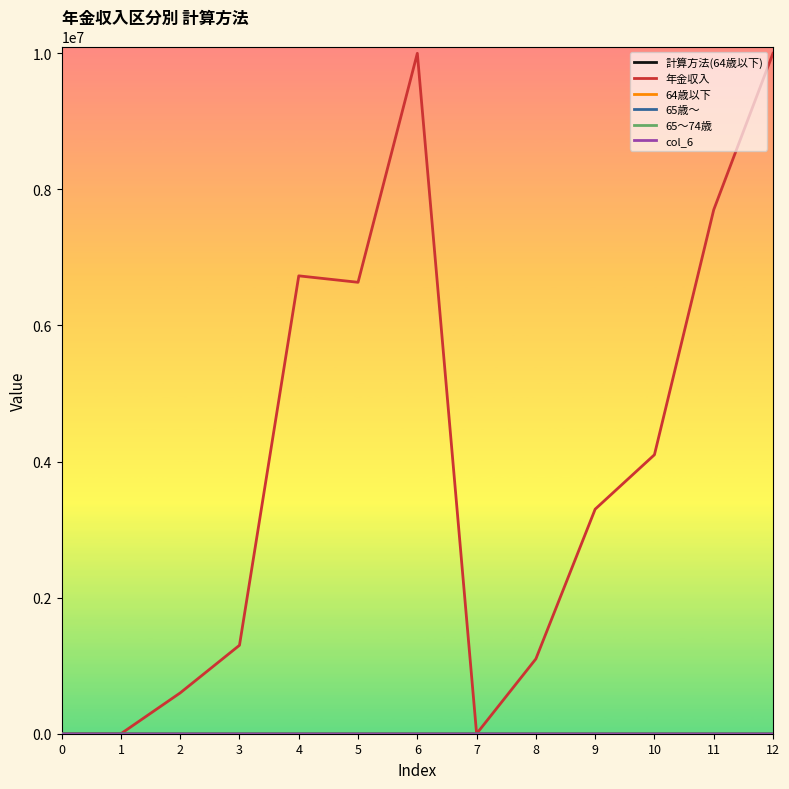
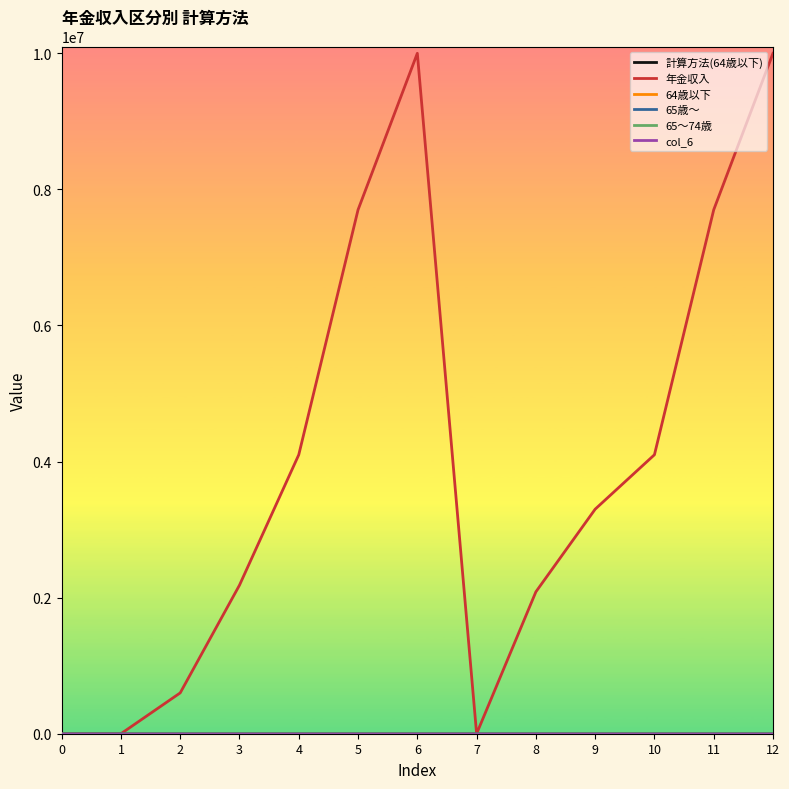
年金収入, 3: 1300000 -> 2200000
年金収入, 4: 6700000 -> 4100000
年金収入, 5: 6600000 -> 7700000
年金収入, 8: 1100000 -> 2100000
